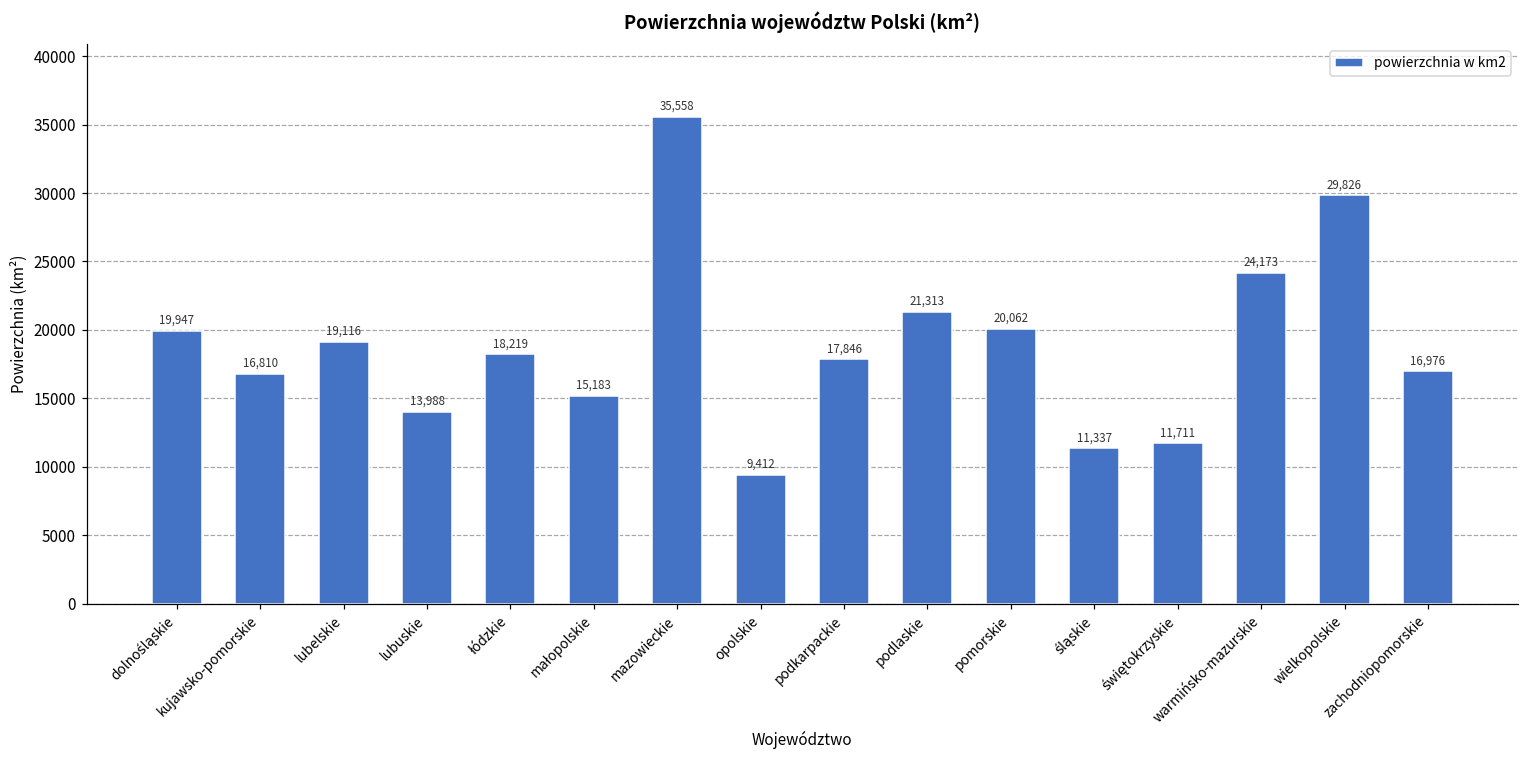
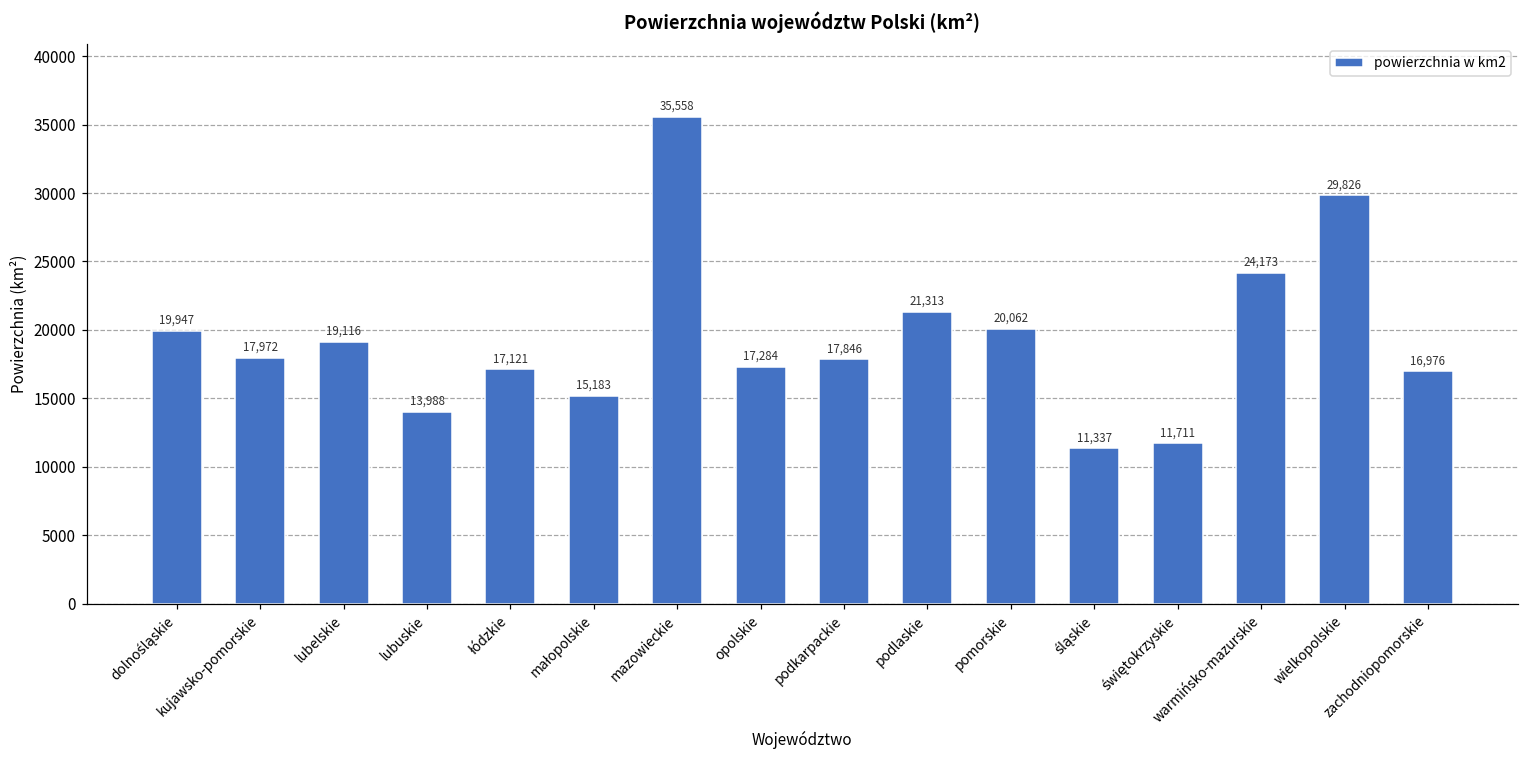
kujawsko-pomorskie: 16,810 -> 17,972
łódzkie: 18,219 -> 17,121
opolskie: 9,412 -> 17,284
